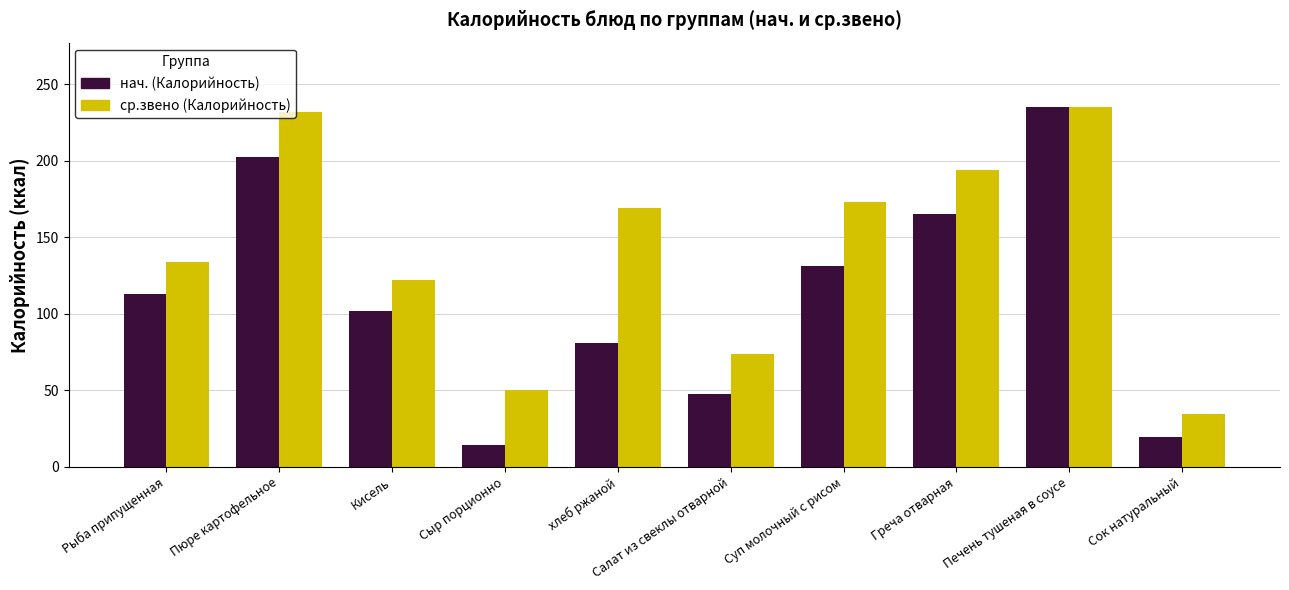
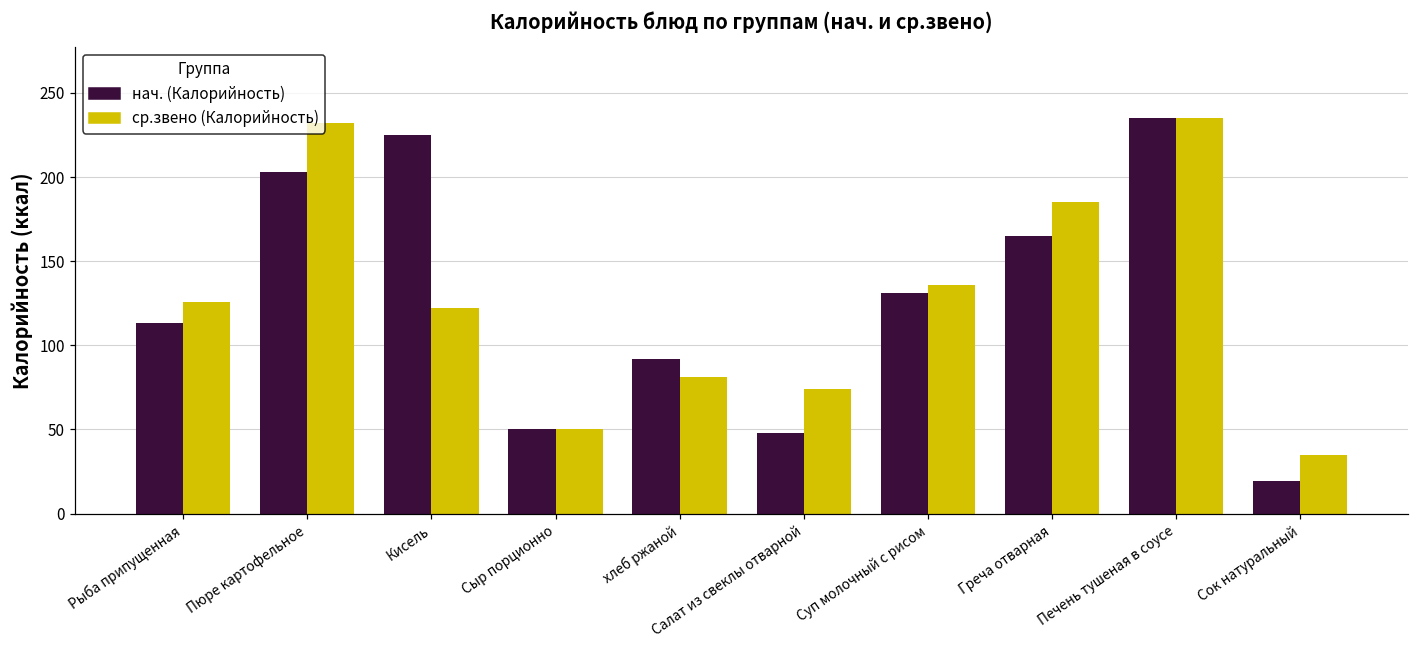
ср.звено (Калорийность), Рыба припущенная: 134 -> 126
нач. (Калорийность), Кисель: 102 -> 225
нач. (Калорийность), Сыр порционно: 14 -> 50
нач. (Калорийность), хлеб ржаной: 81 -> 92
ср.звено (Калорийность), хлеб ржаной: 169 -> 81
ср.звено (Калорийность), Суп молочный с рисом: 173 -> 136
ср.звено (Калорийность), Греча отварная: 194 -> 185
